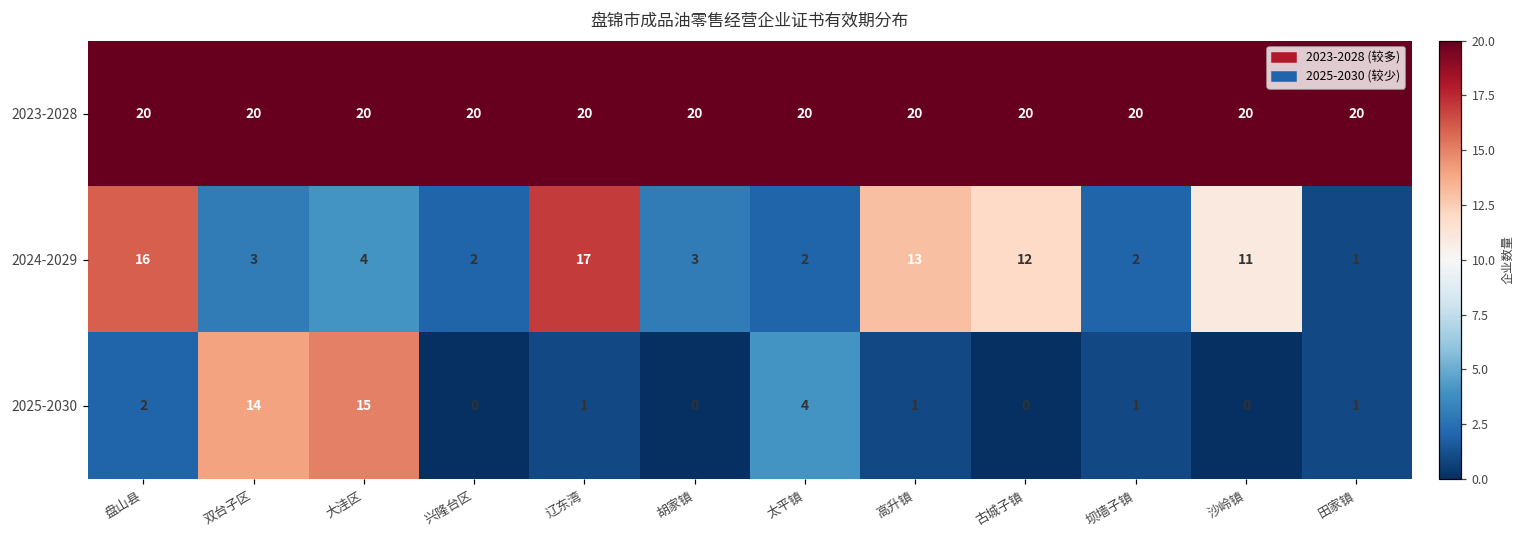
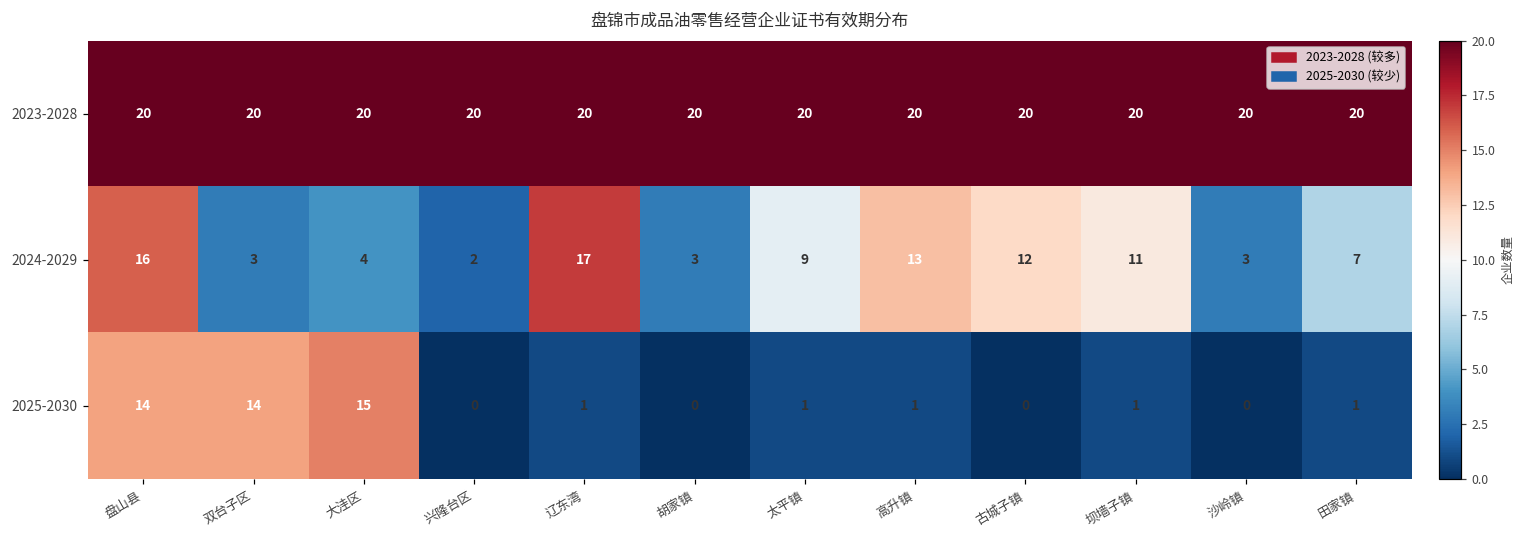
2024-2029, 太平镇: 2 -> 9
2024-2029, 坝墙子镇: 2 -> 11
2024-2029, 沙岭镇: 11 -> 3
2024-2029, 田家镇: 1 -> 7
2025-2030, 盘山县: 2 -> 14
2025-2030, 太平镇: 4 -> 1
